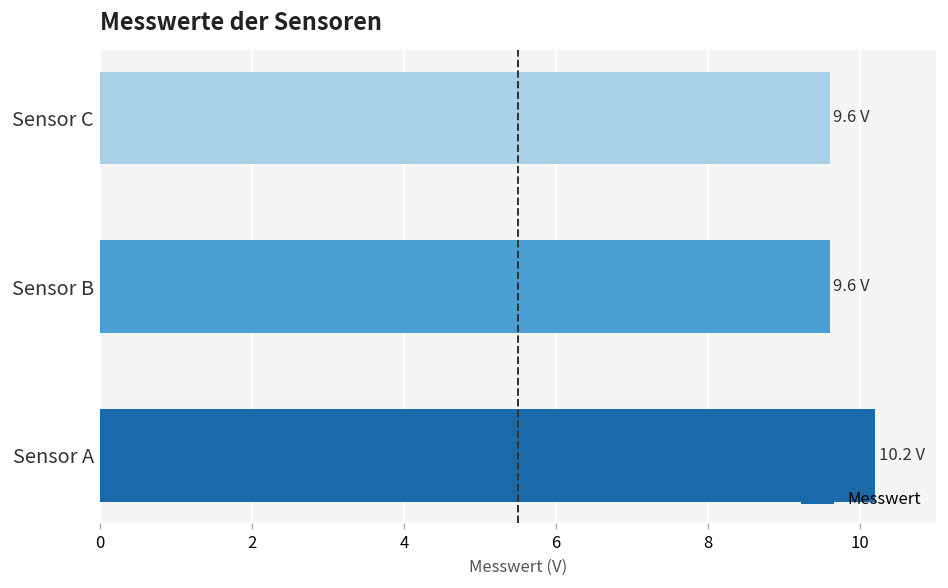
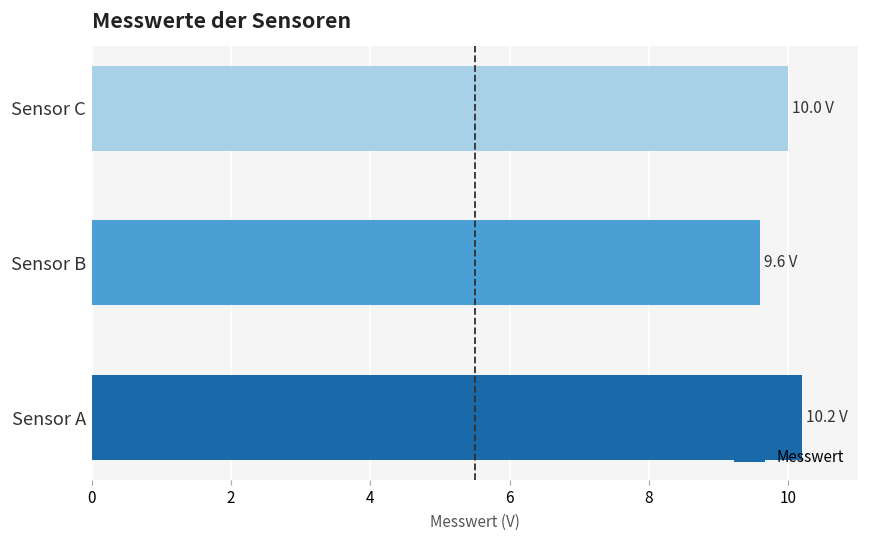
Sensor C: 9.6 -> 10.0
